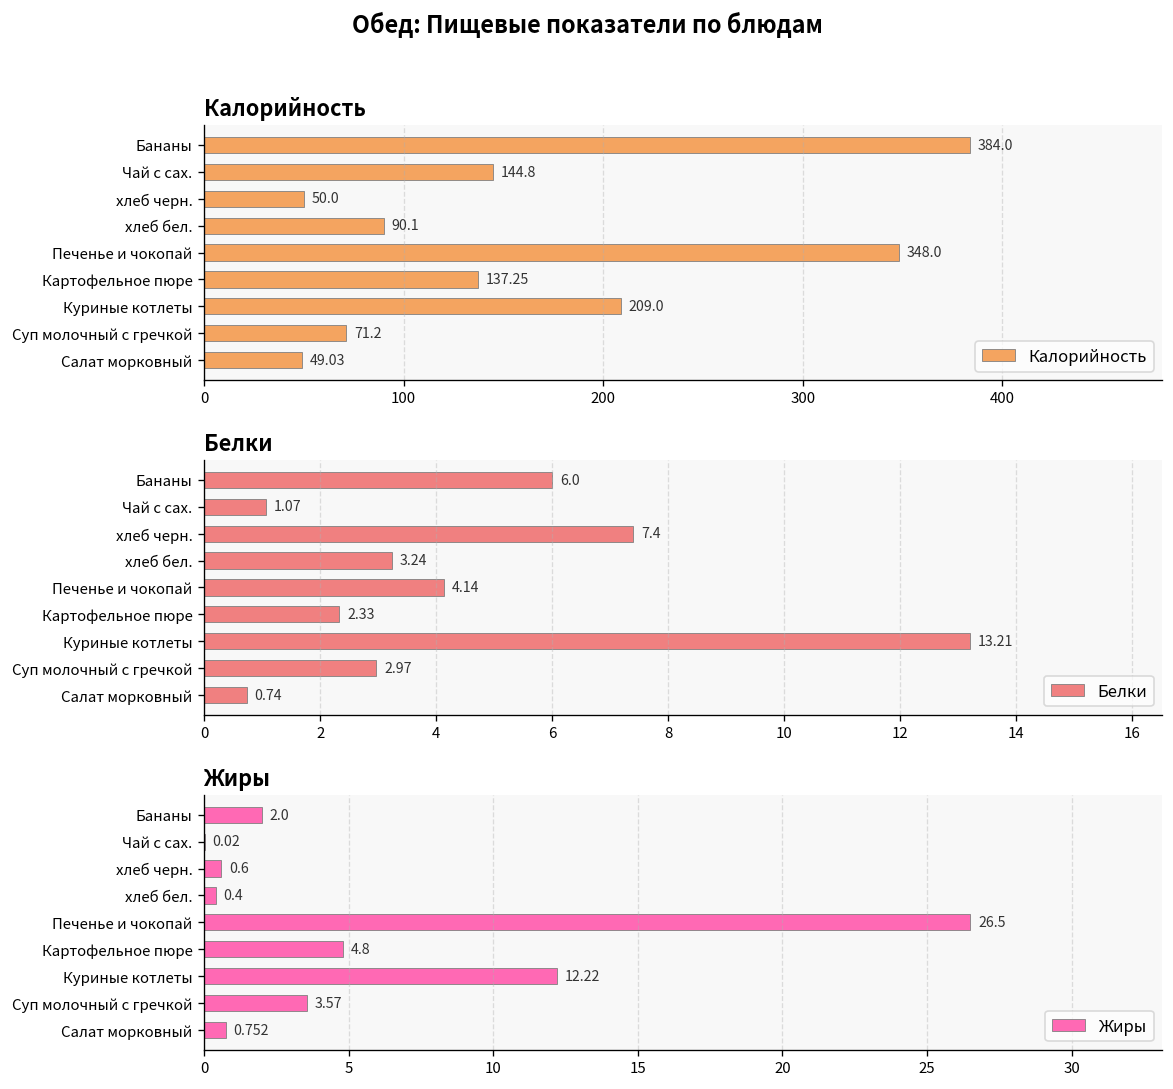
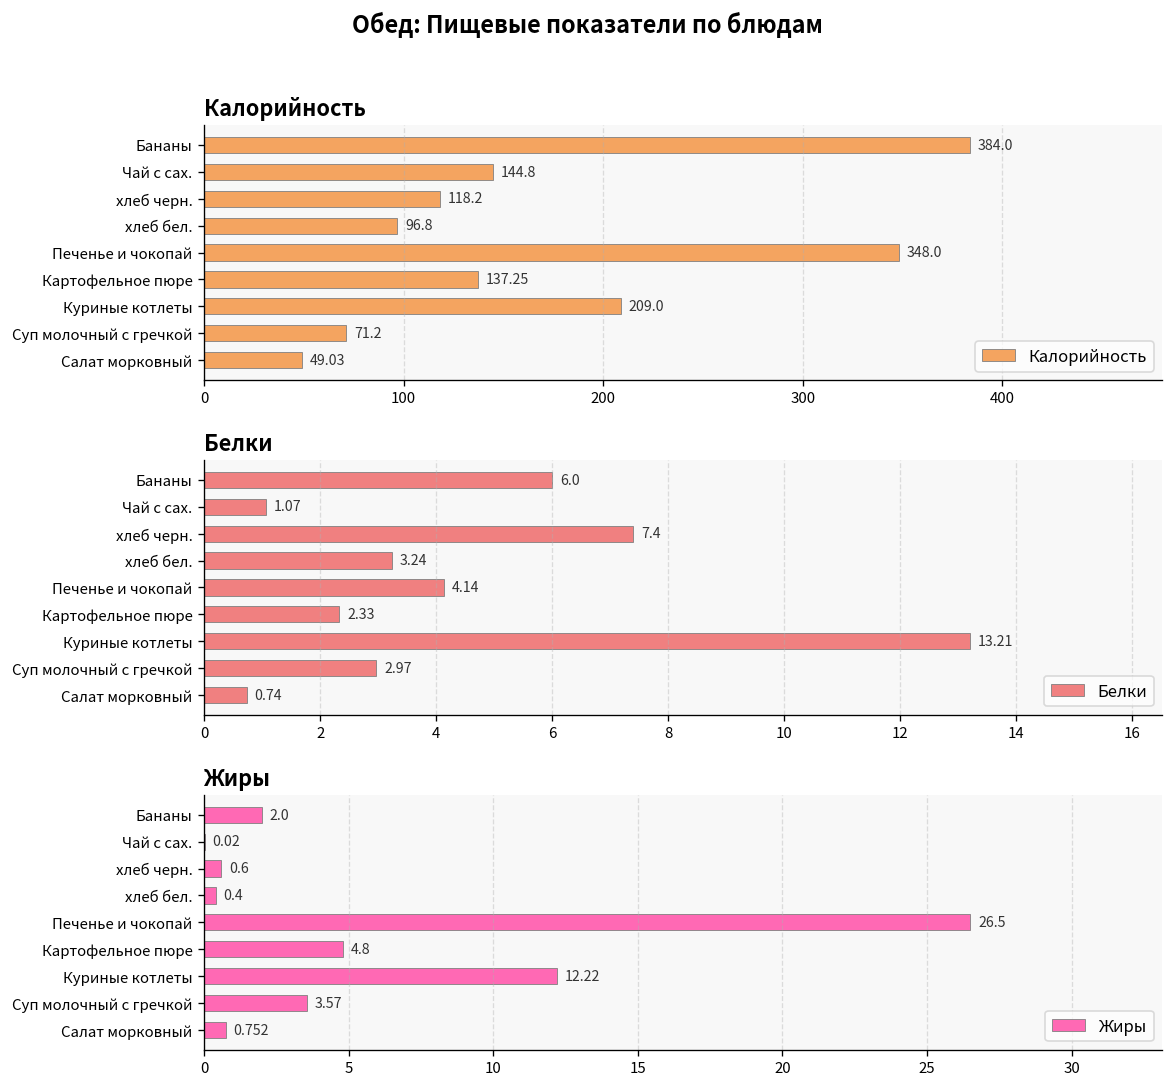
Калорийность, хлеб черн.: 50.0 -> 118.2
Калорийность, хлеб бел.: 90.1 -> 96.8
